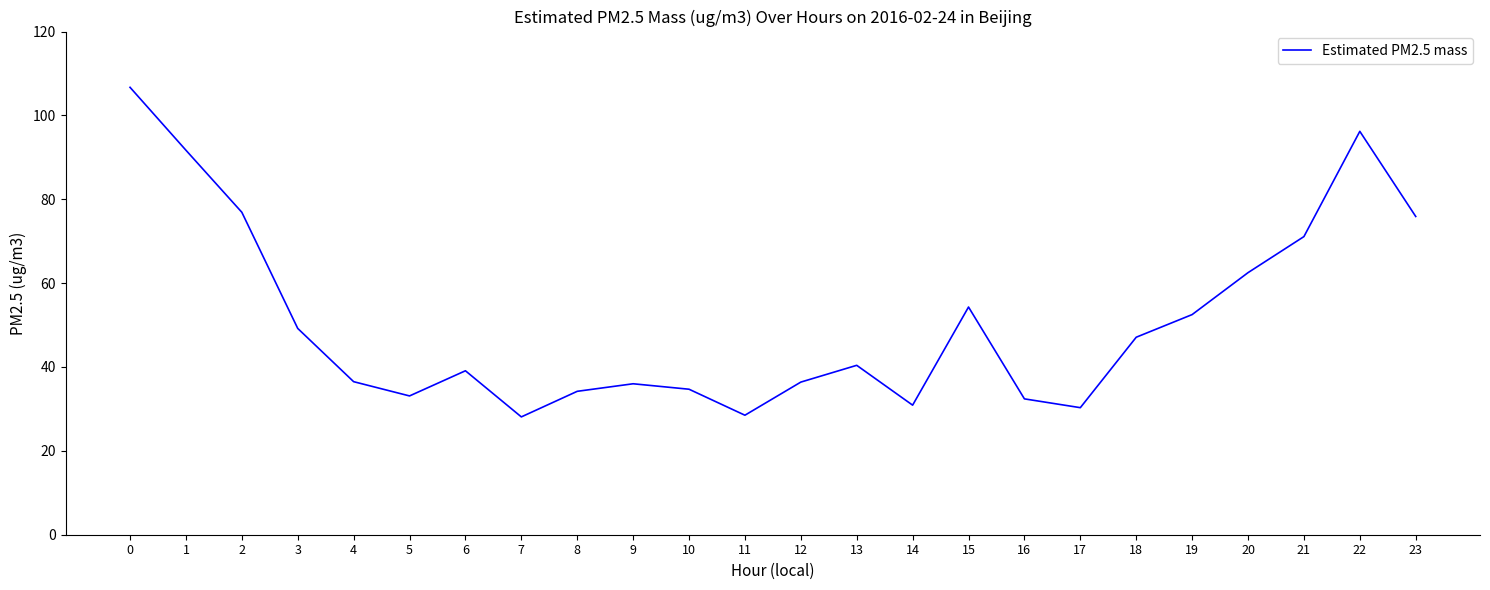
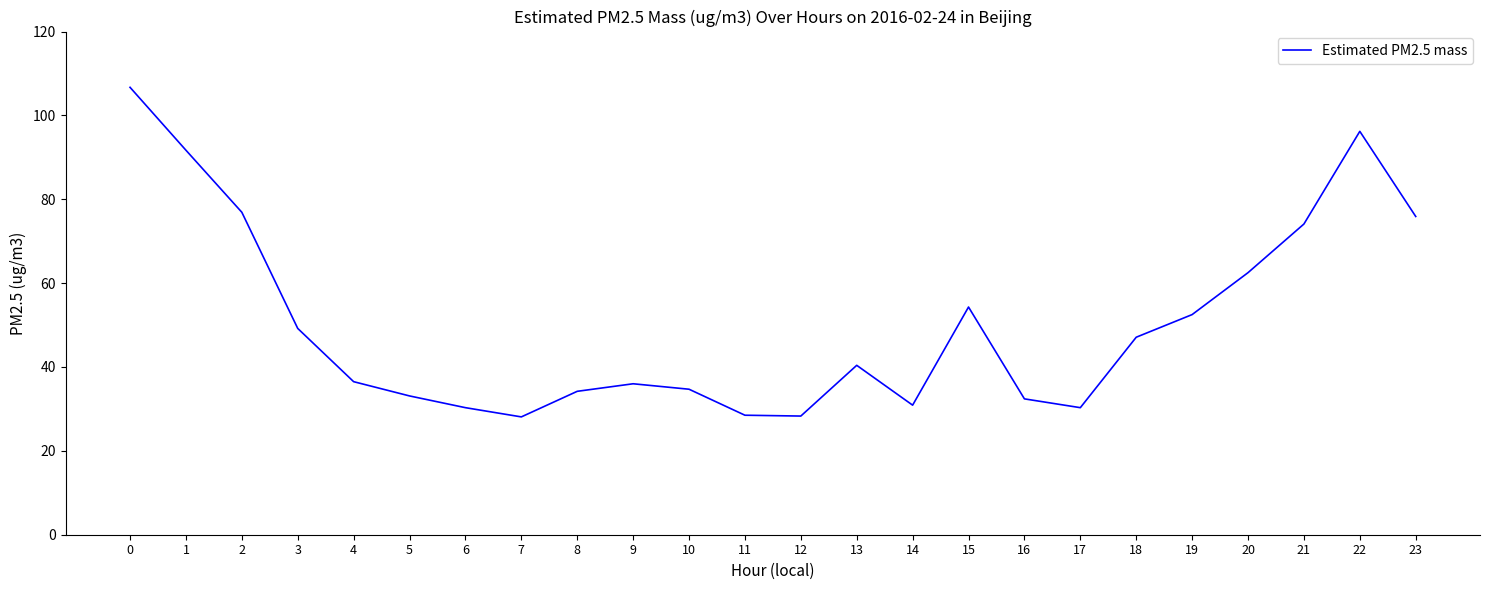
6: 39 -> 30
12: 36 -> 28
21: 71 -> 74
